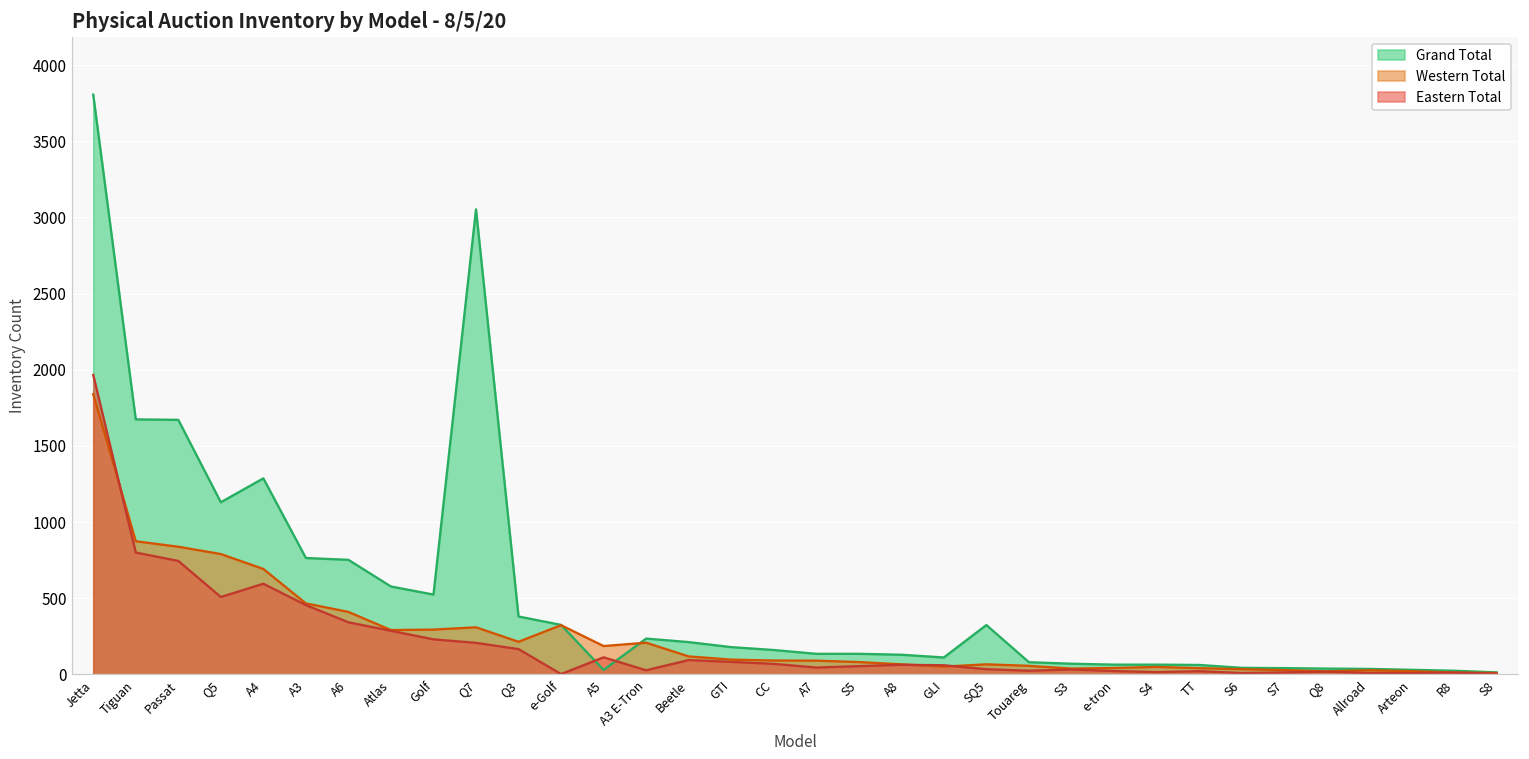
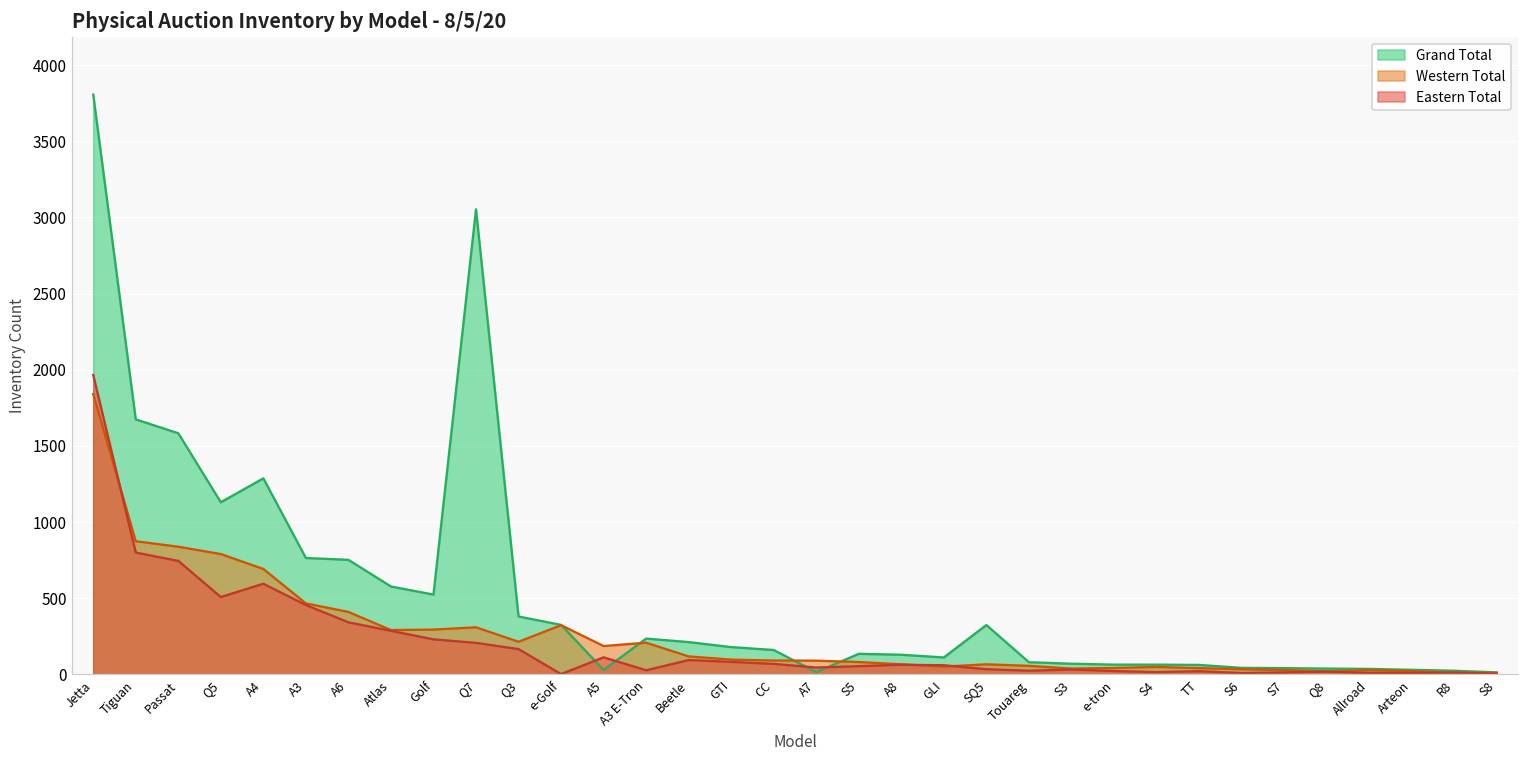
Grand Total, Passat: 1670 -> 1580
Grand Total, A7: 140 -> 20
